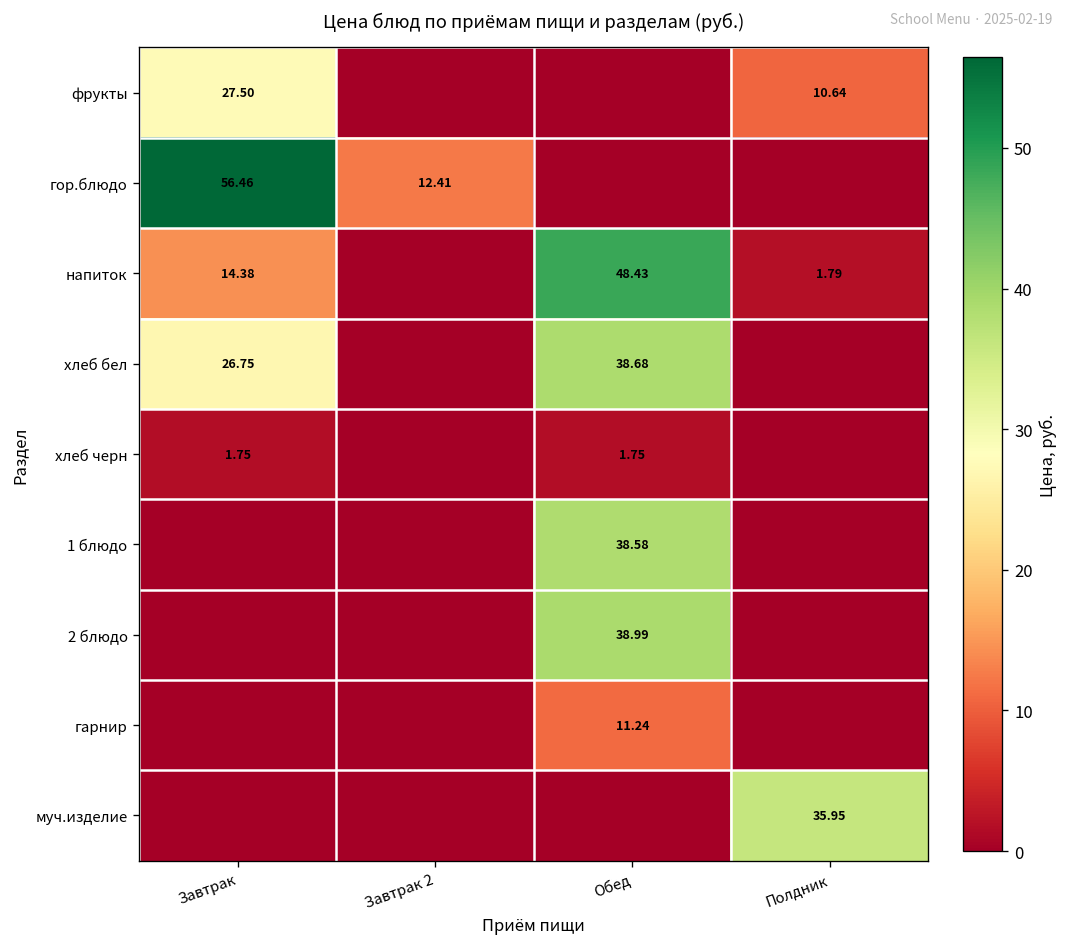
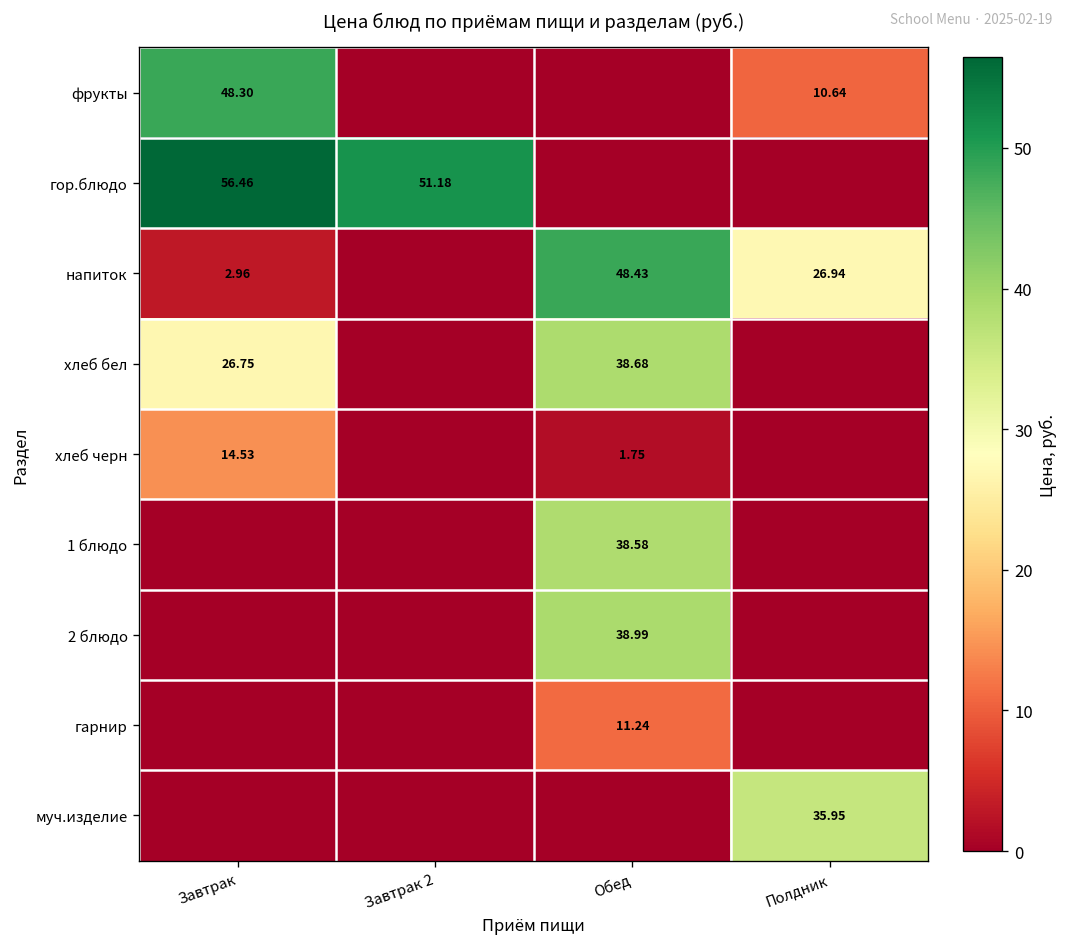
фрукты, Завтрак: 27.50 -> 48.30
гор.блюдо, Завтрак 2: 12.41 -> 51.18
напиток, Завтрак: 14.38 -> 2.96
напиток, Полдник: 1.79 -> 26.94
хлеб черн, Завтрак: 1.75 -> 14.53
